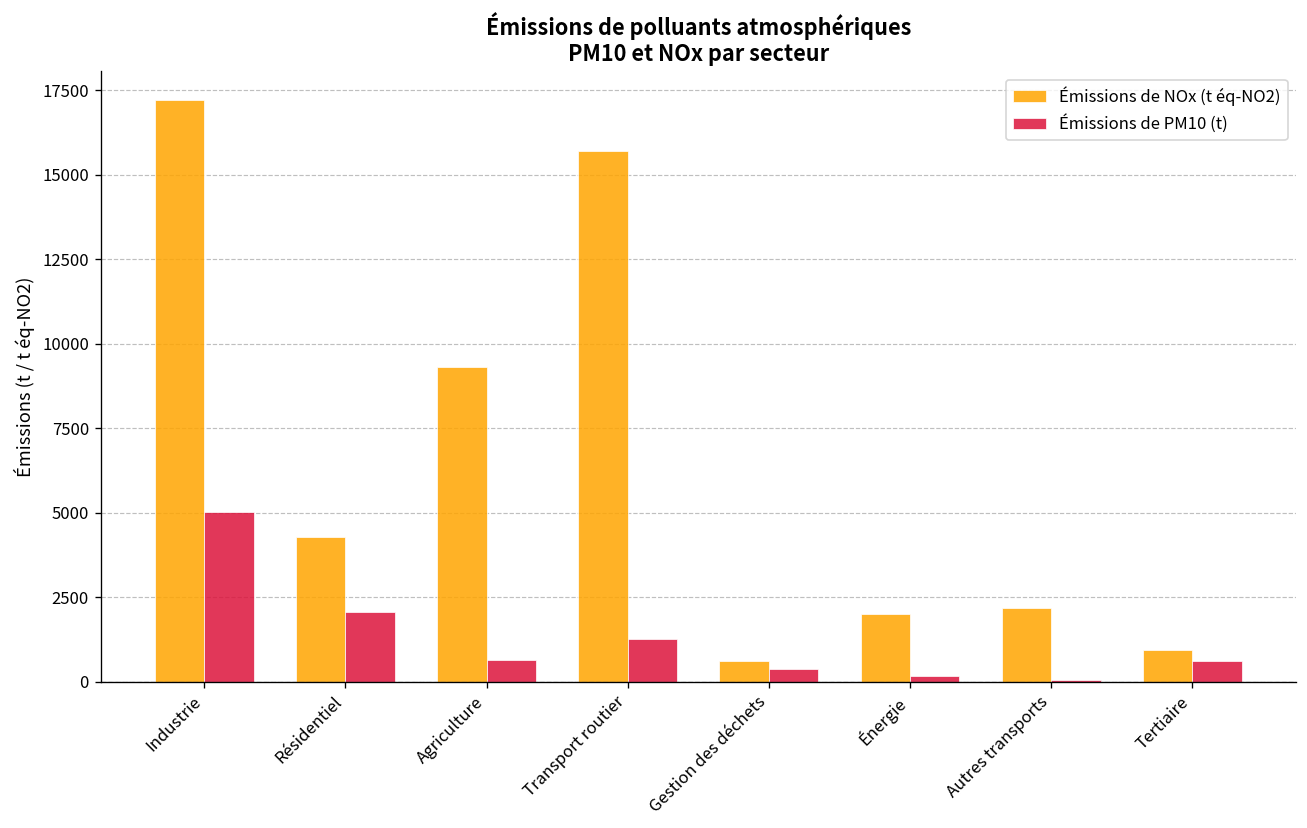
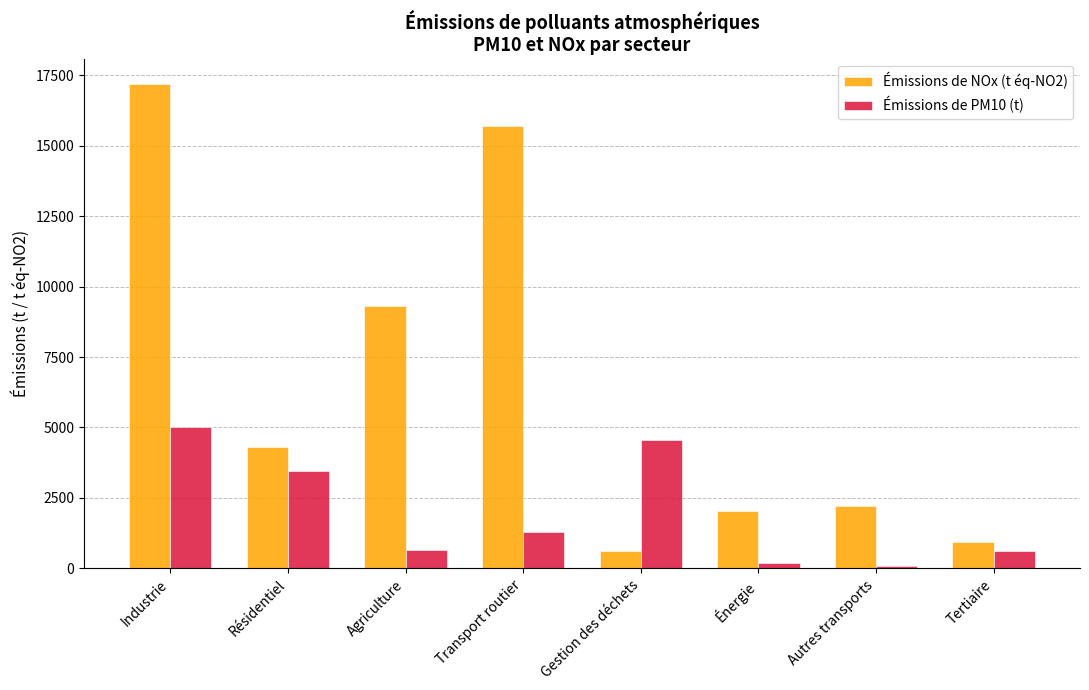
Émissions de PM10 (t), Résidentiel: 2100 -> 3500
Émissions de PM10 (t), Gestion des déchets: 400 -> 4600
